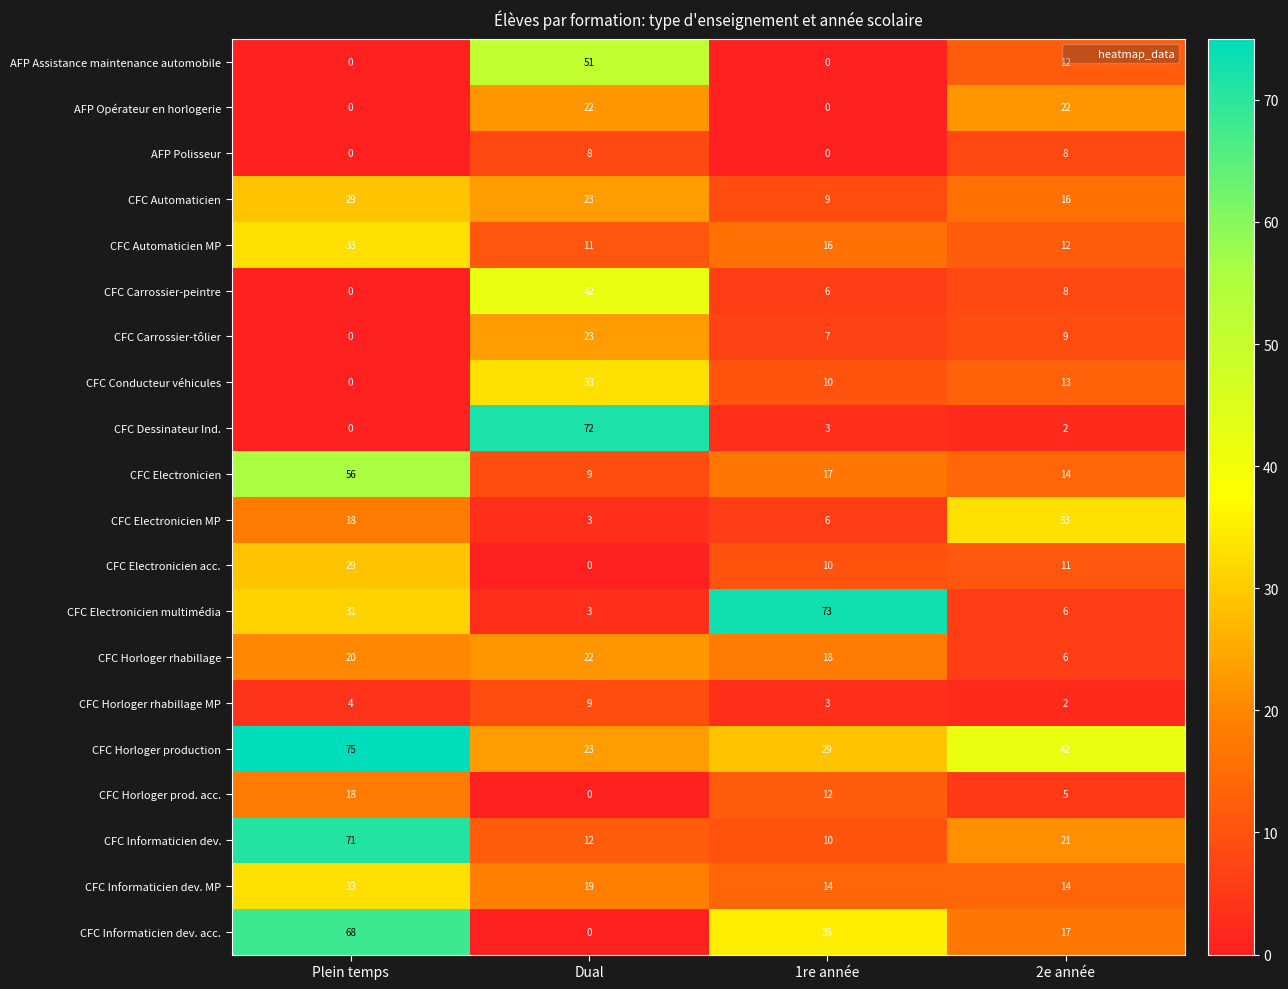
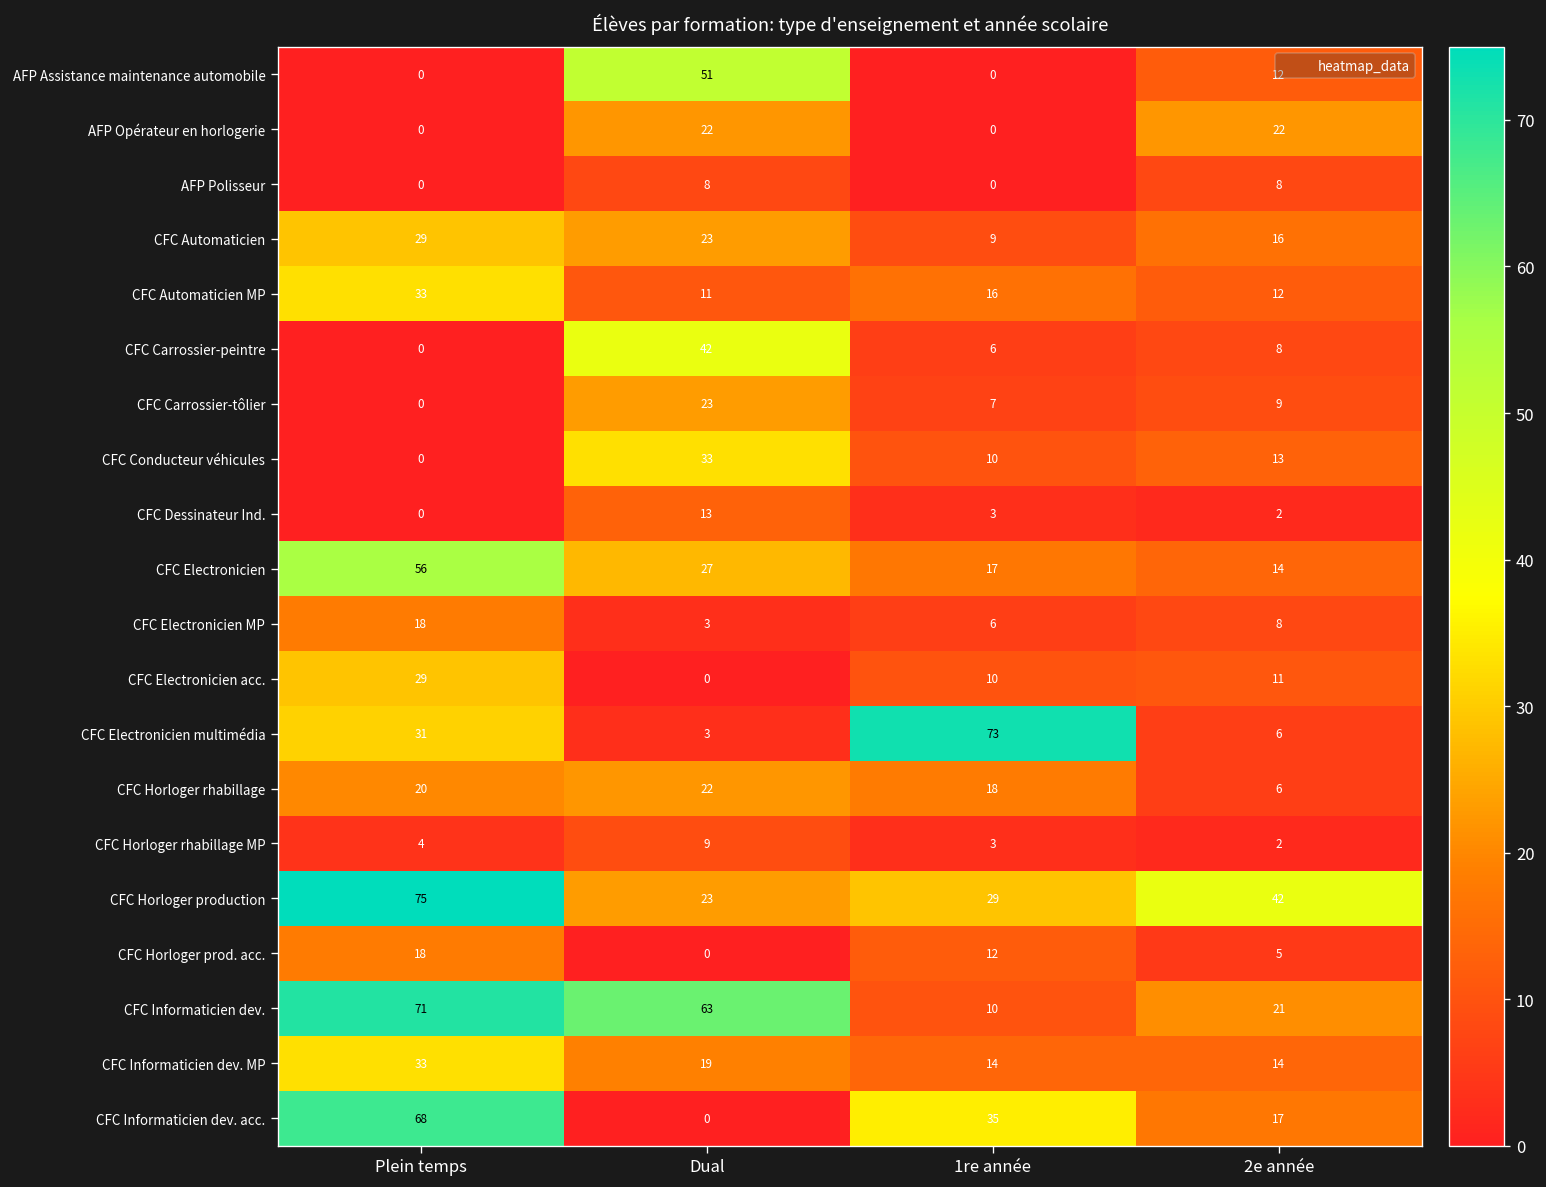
CFC Dessinateur Ind., Dual: 72 -> 13
CFC Electronicien, Dual: 9 -> 27
CFC Electronicien MP, 2e année: 33 -> 8
CFC Informaticien dev., Dual: 12 -> 63
